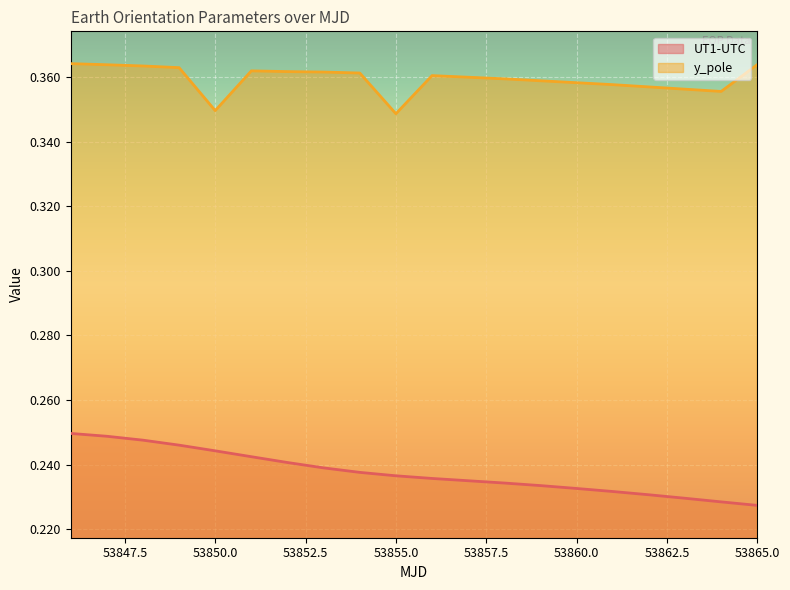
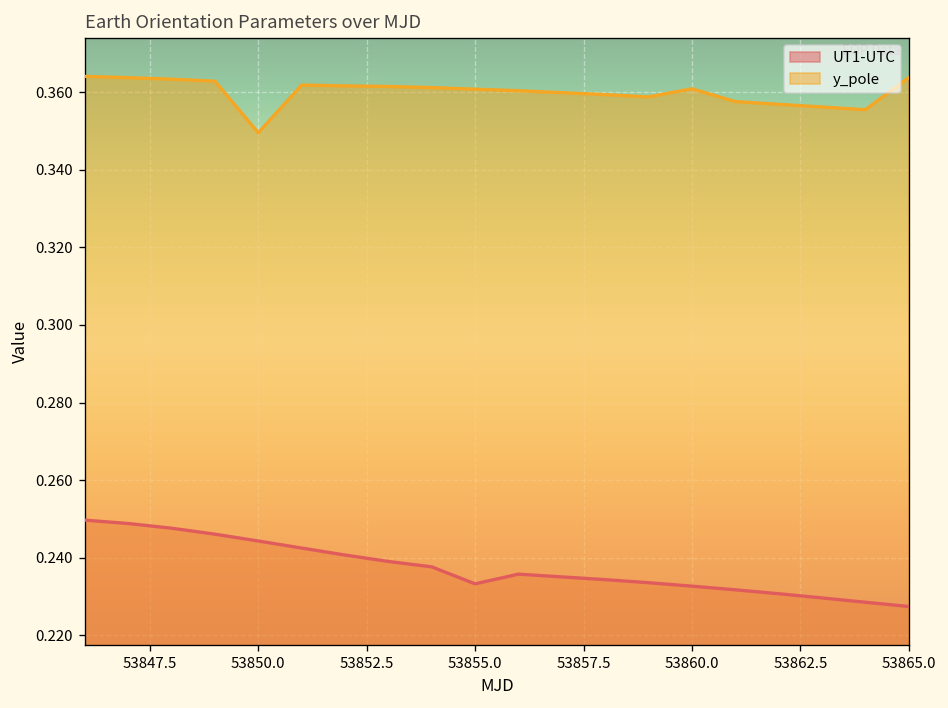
UT1-UTC, 53855.0: 0.237 -> 0.233
y_pole, 53855.0: 0.349 -> 0.361
y_pole, 53860.0: 0.358 -> 0.361
